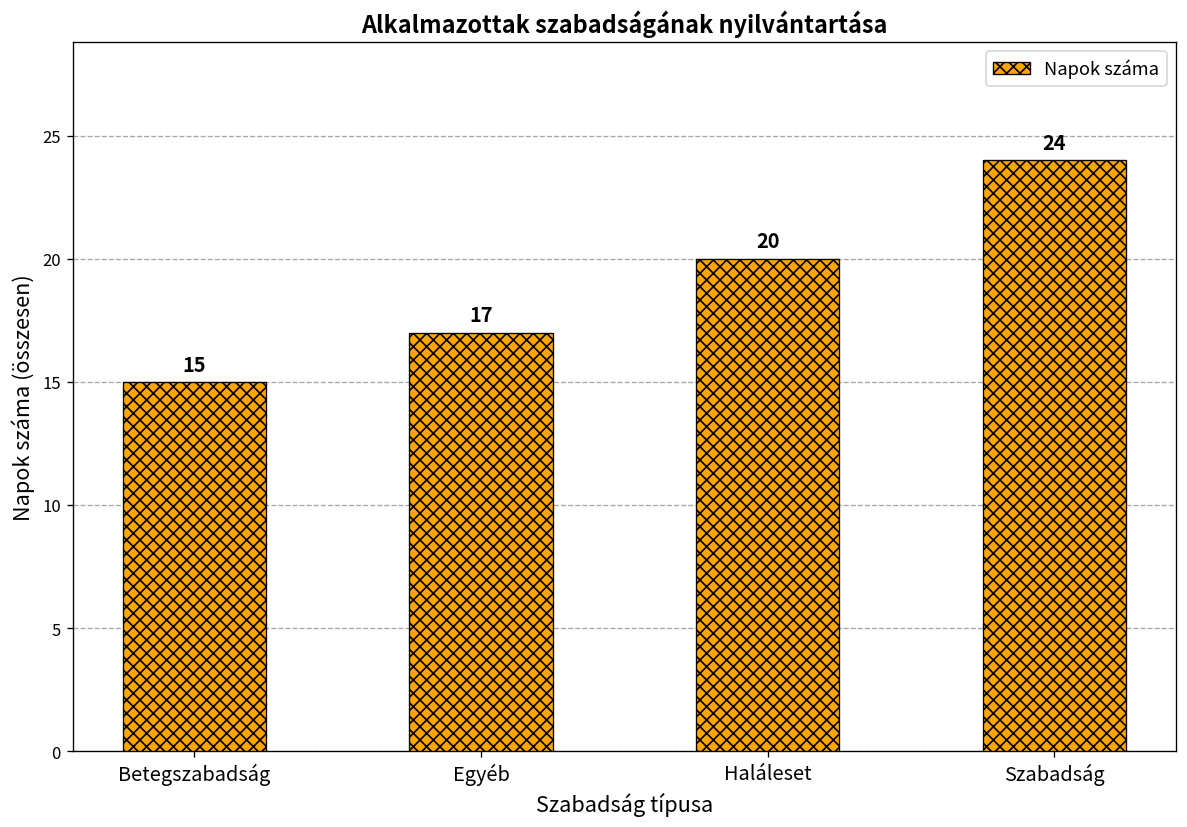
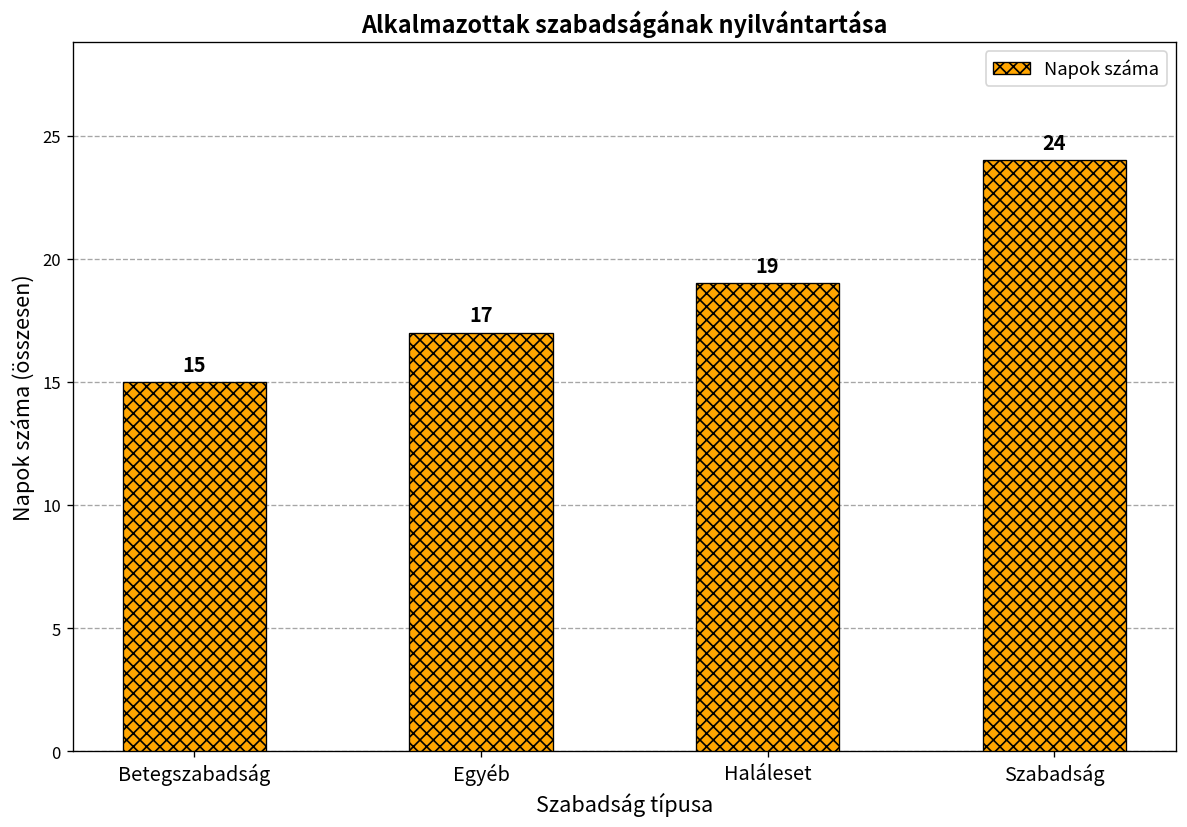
Haláleset: 20 -> 19
